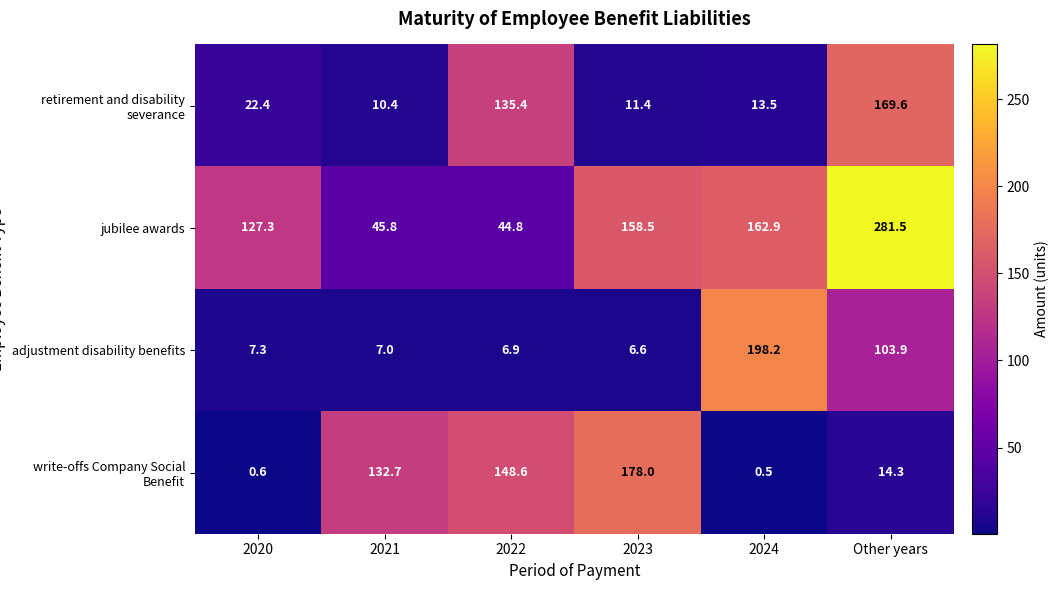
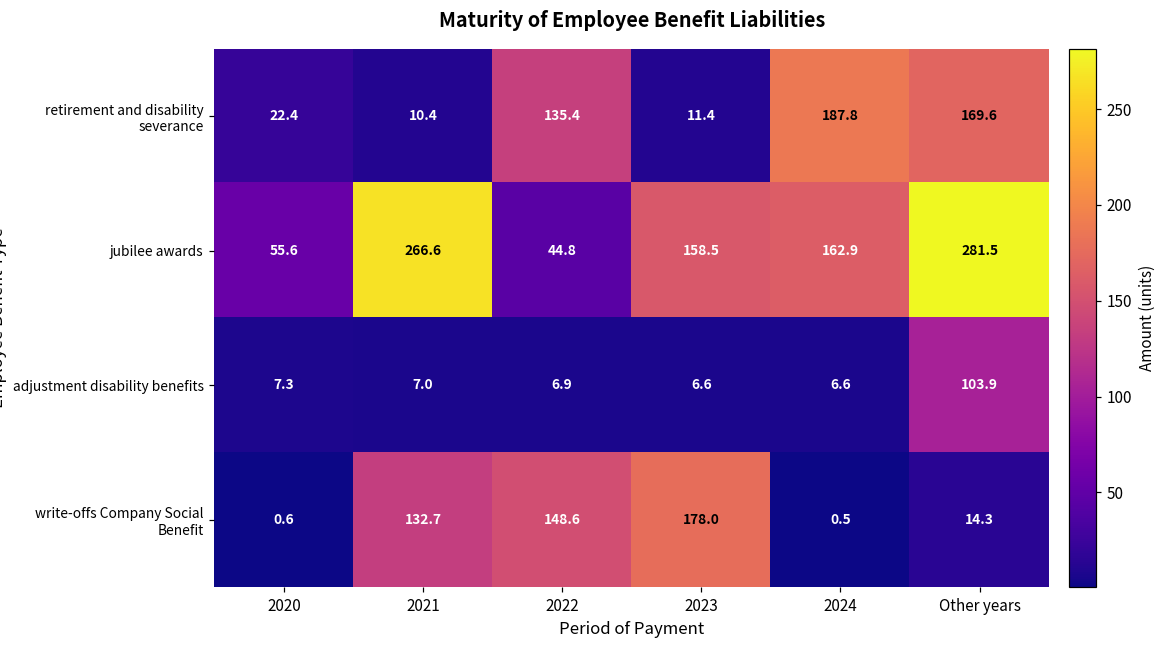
retirement and disability severance, 2024: 13.5 -> 187.8
jubilee awards, 2020: 127.3 -> 55.6
jubilee awards, 2021: 45.8 -> 266.6
adjustment disability benefits, 2024: 198.2 -> 6.6
